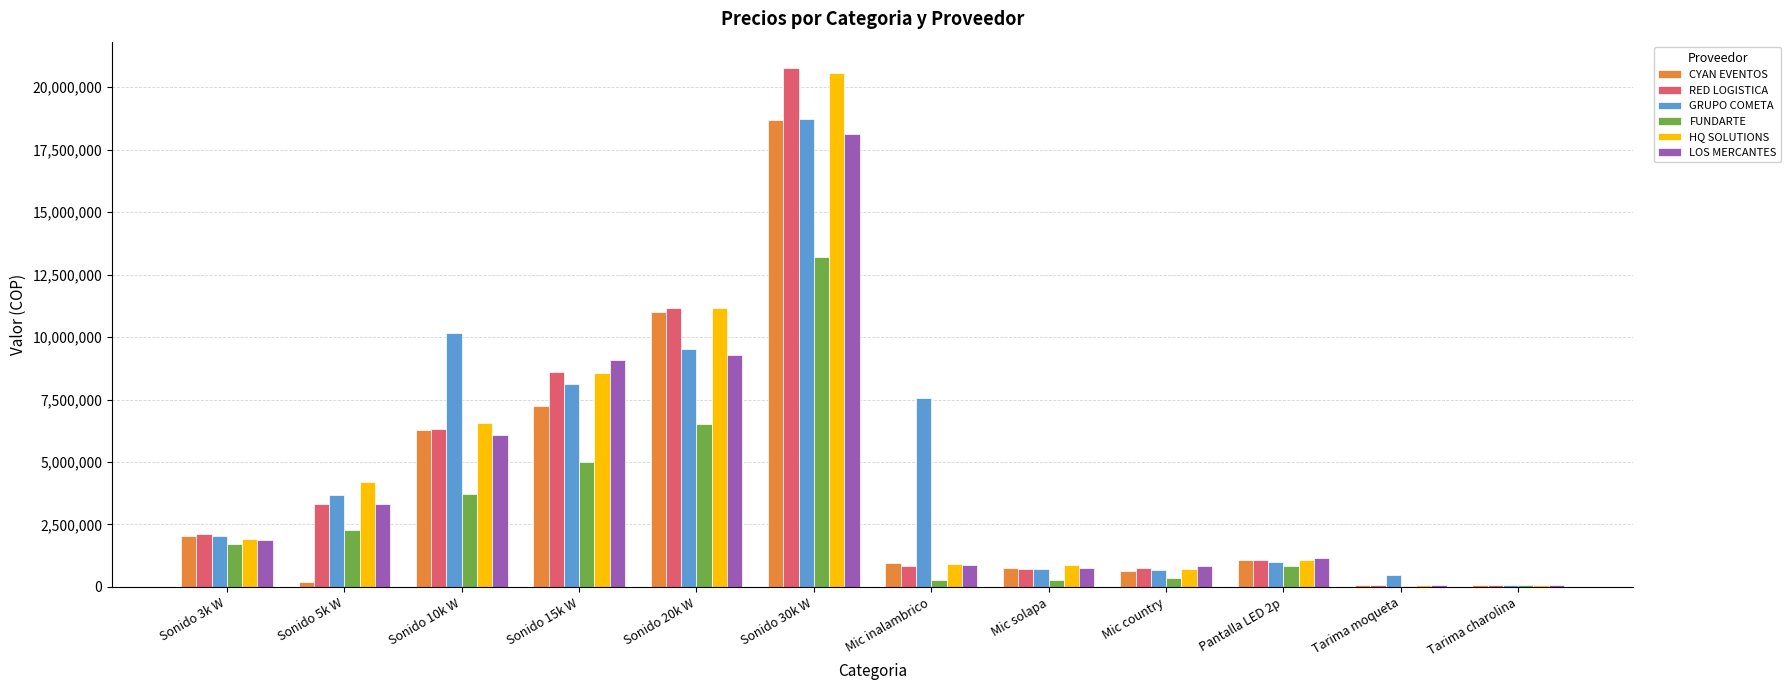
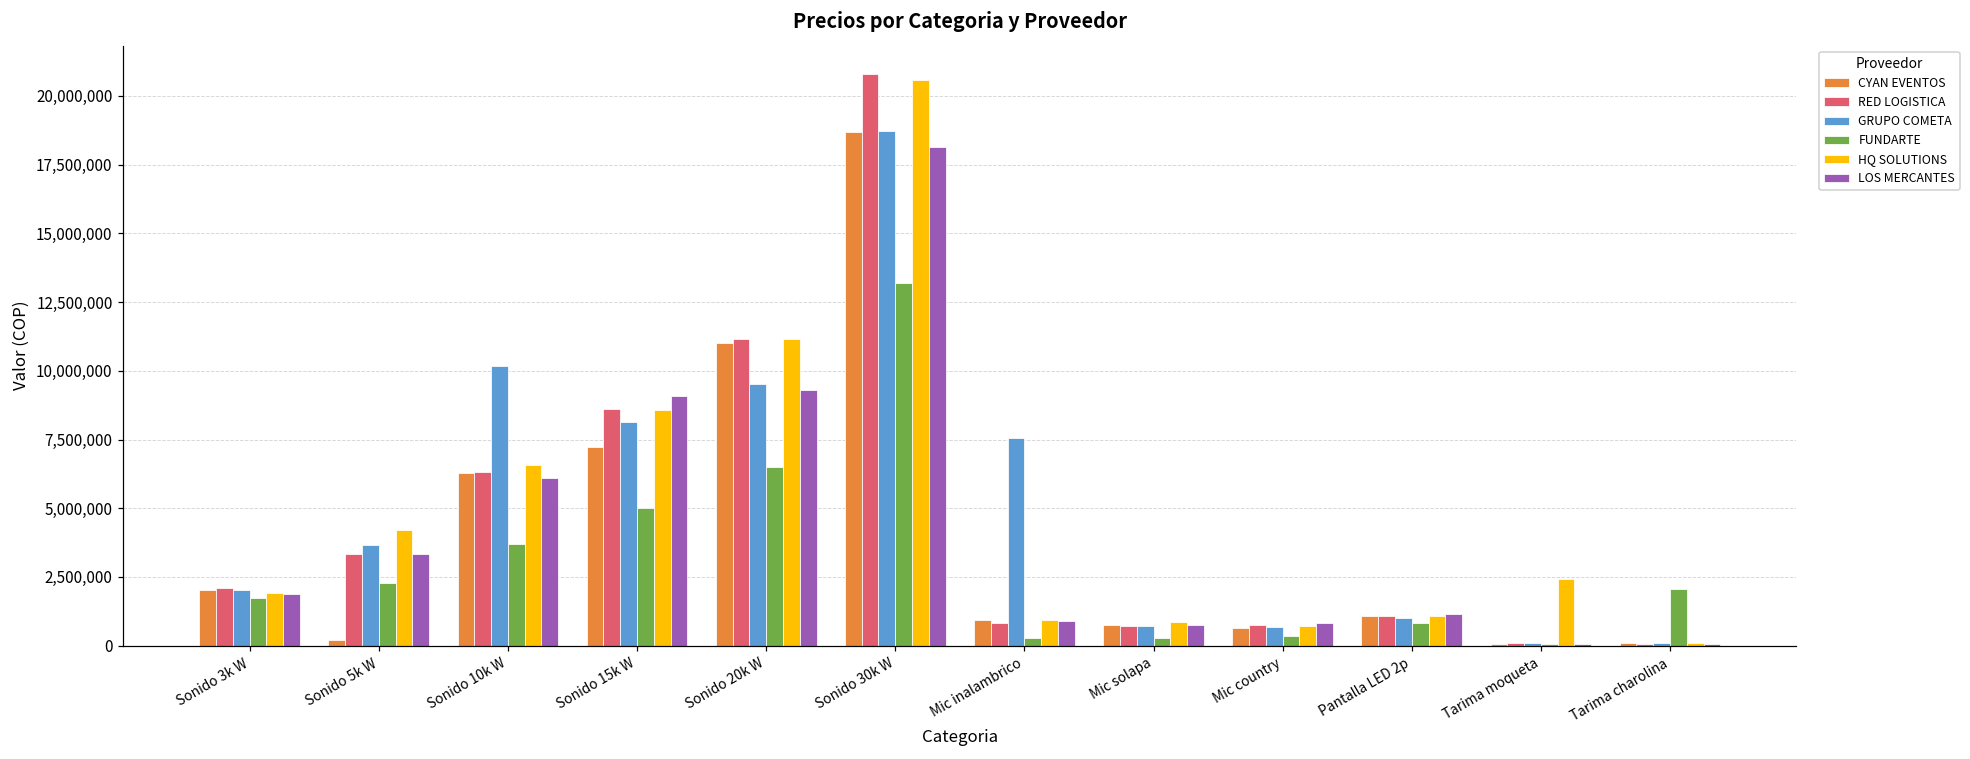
GRUPO COMETA, Tarima moqueta: 500,000 -> 100,000
HQ SOLUTIONS, Tarima moqueta: 100,000 -> 2,400,000
FUNDARTE, Tarima charolina: 100,000 -> 2,100,000
